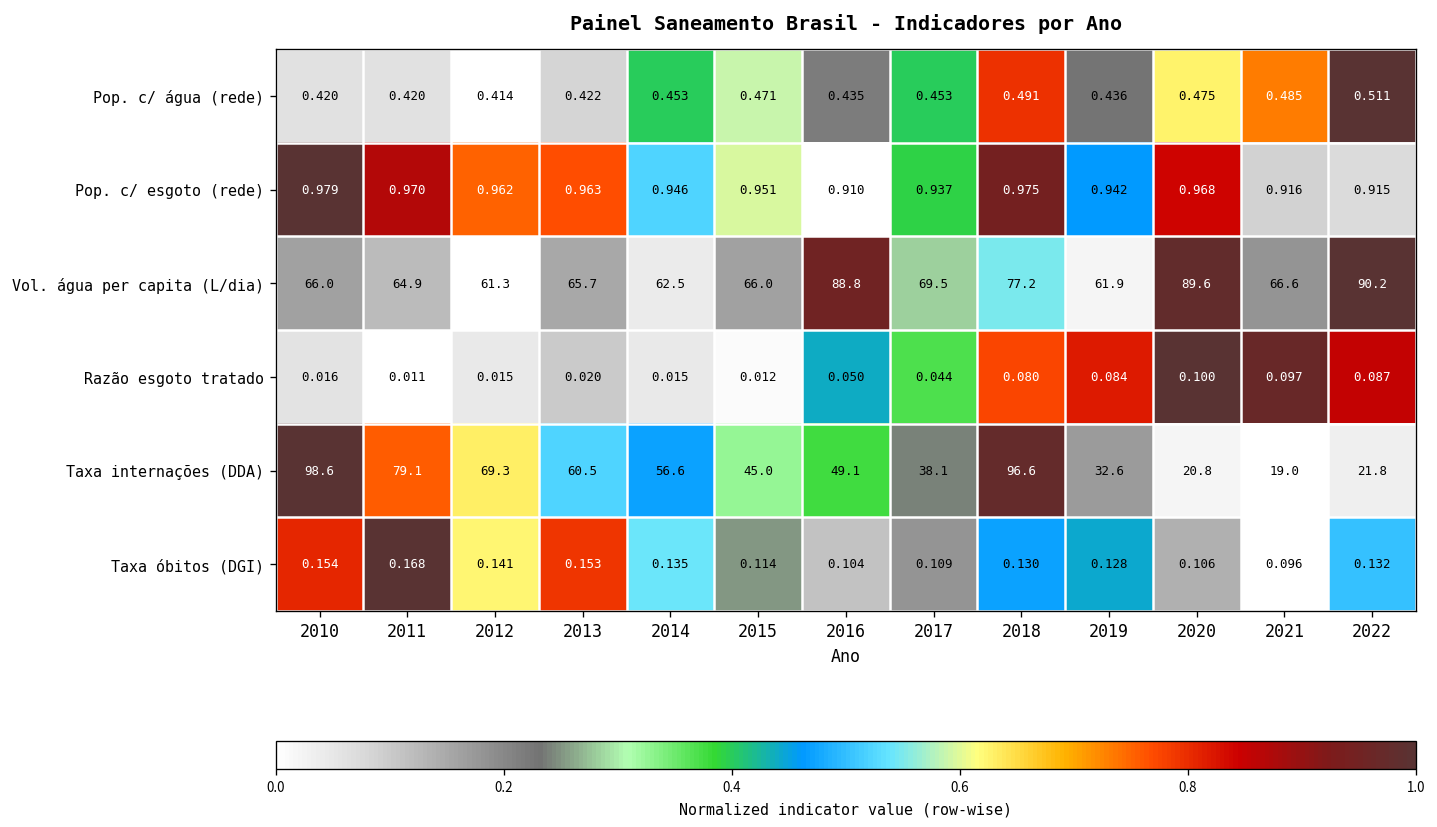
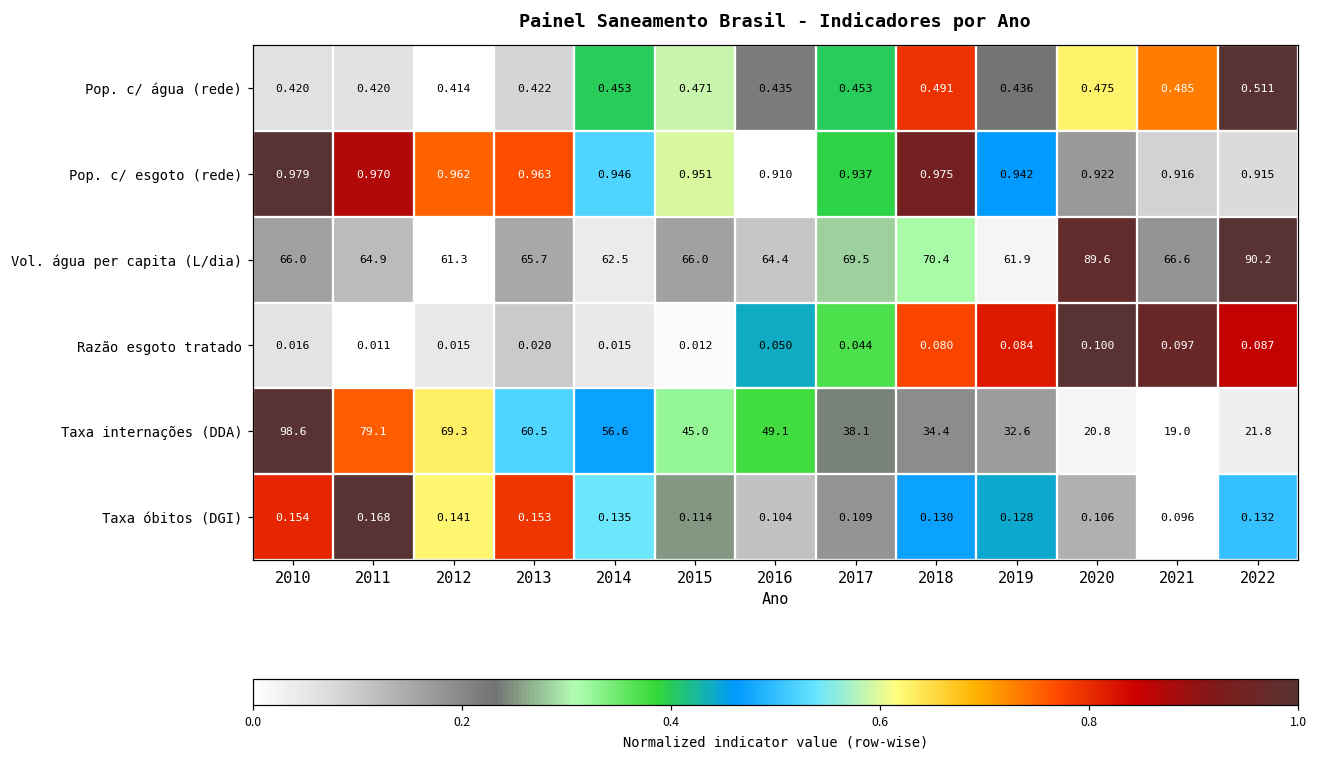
Pop. c/ esgoto (rede), 2020: 0.968 -> 0.922
Vol. água per capita (L/dia), 2016: 88.8 -> 64.4
Vol. água per capita (L/dia), 2018: 77.2 -> 70.4
Taxa internações (DDA), 2018: 96.6 -> 34.4
